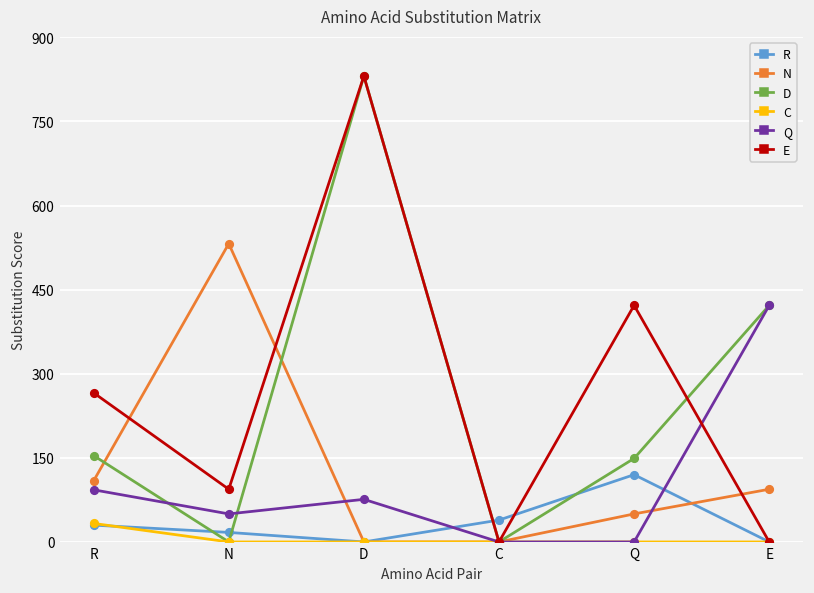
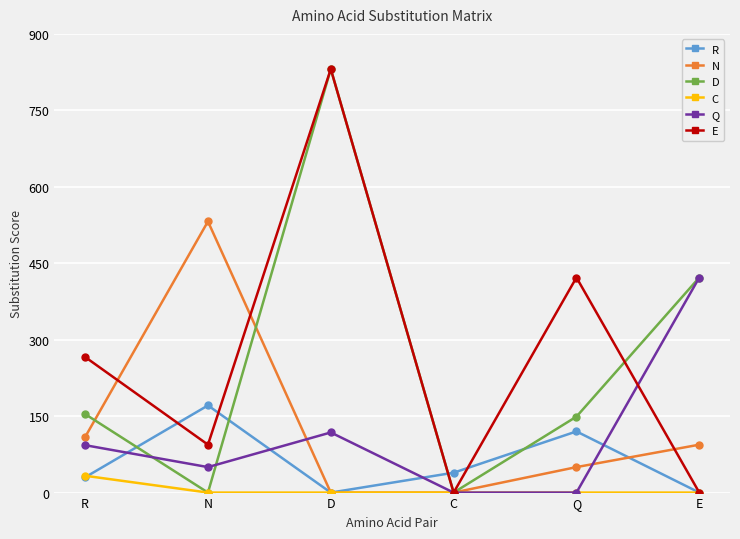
R, N: 20 -> 170
Q, D: 80 -> 120
